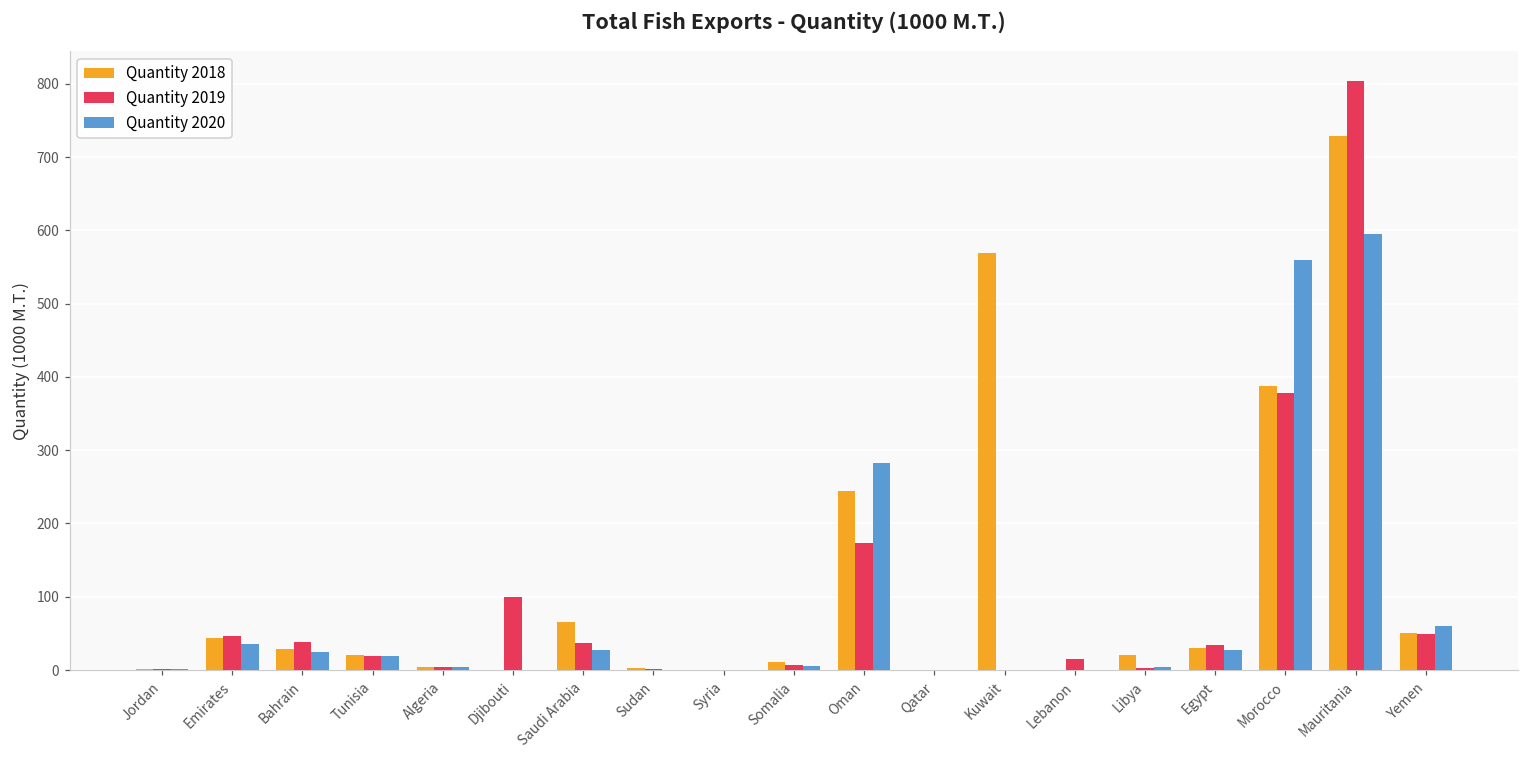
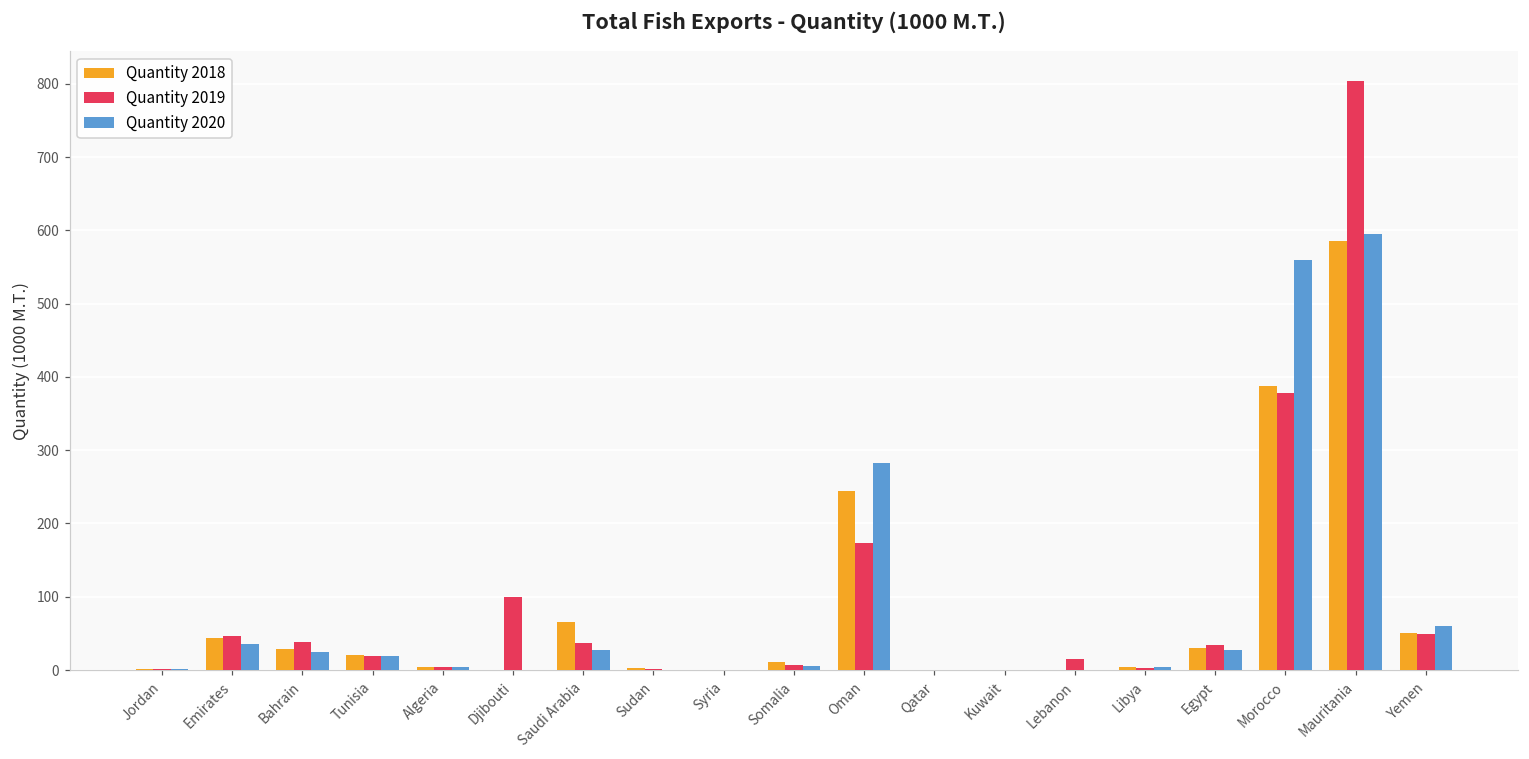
Quantity 2018, Kuwait: 570 -> 0
Quantity 2018, Libya: 20 -> 0
Quantity 2018, Mauritania: 730 -> 590
